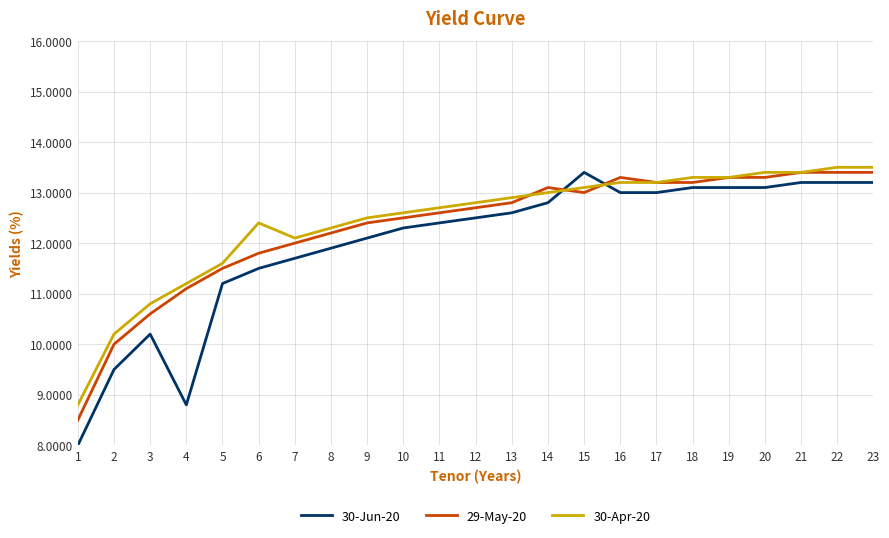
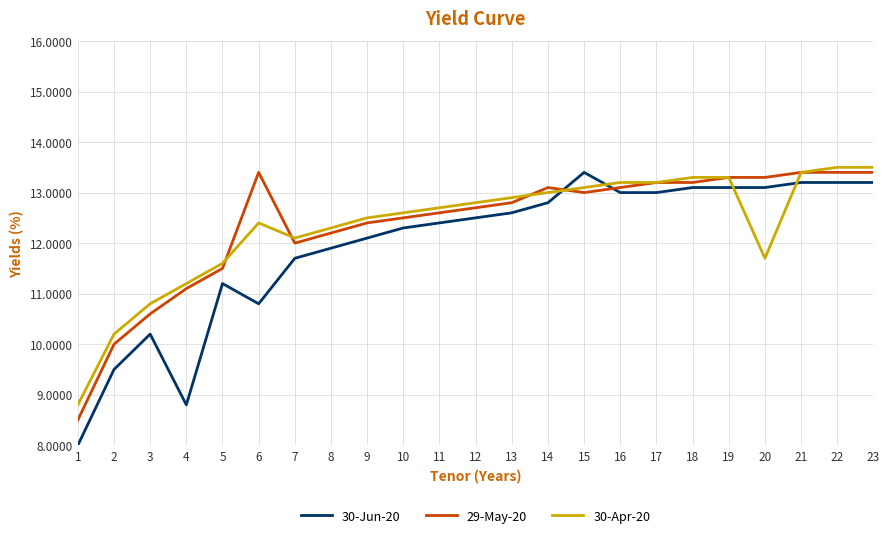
30-Jun-20, 6: 11.5 -> 10.8
29-May-20, 6: 11.8 -> 13.4
29-May-20, 16: 13.3 -> 13.1
30-Apr-20, 20: 13.4 -> 11.7
